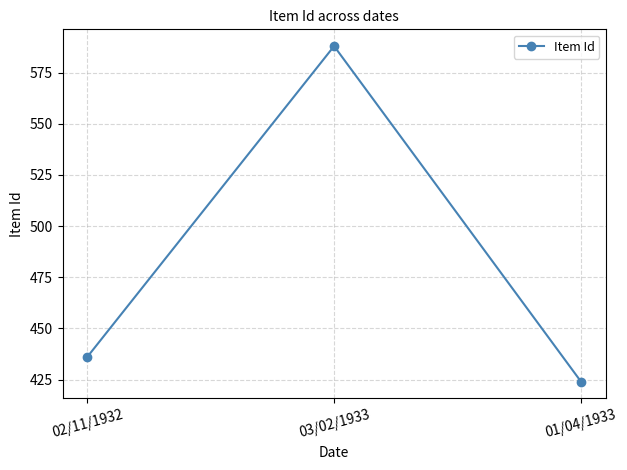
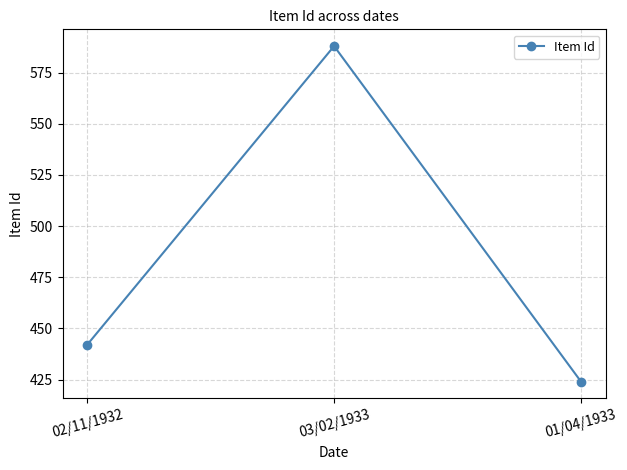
02/11/1932: 436 -> 442
